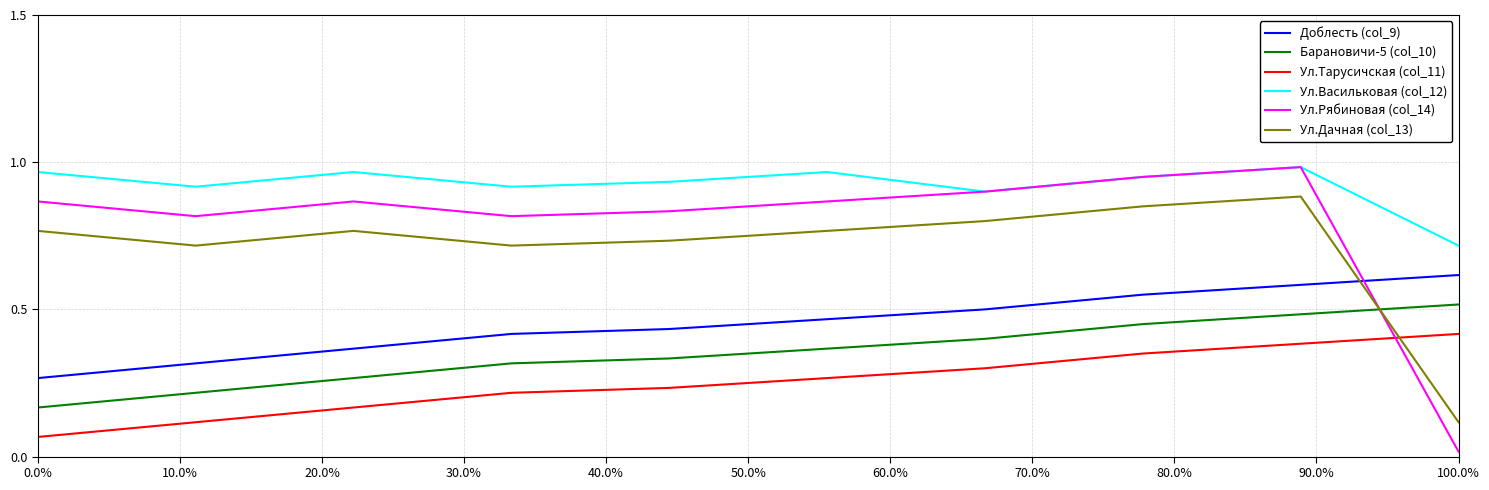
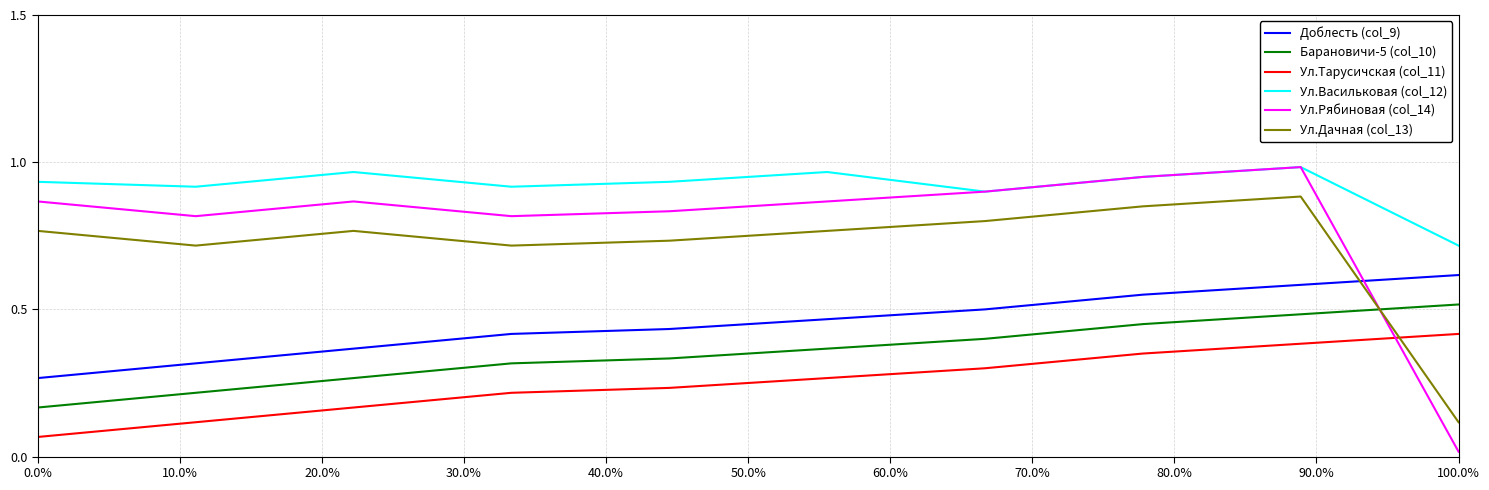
Ул.Васильковая (col_12), 0.0%: 0.97 -> 0.93
